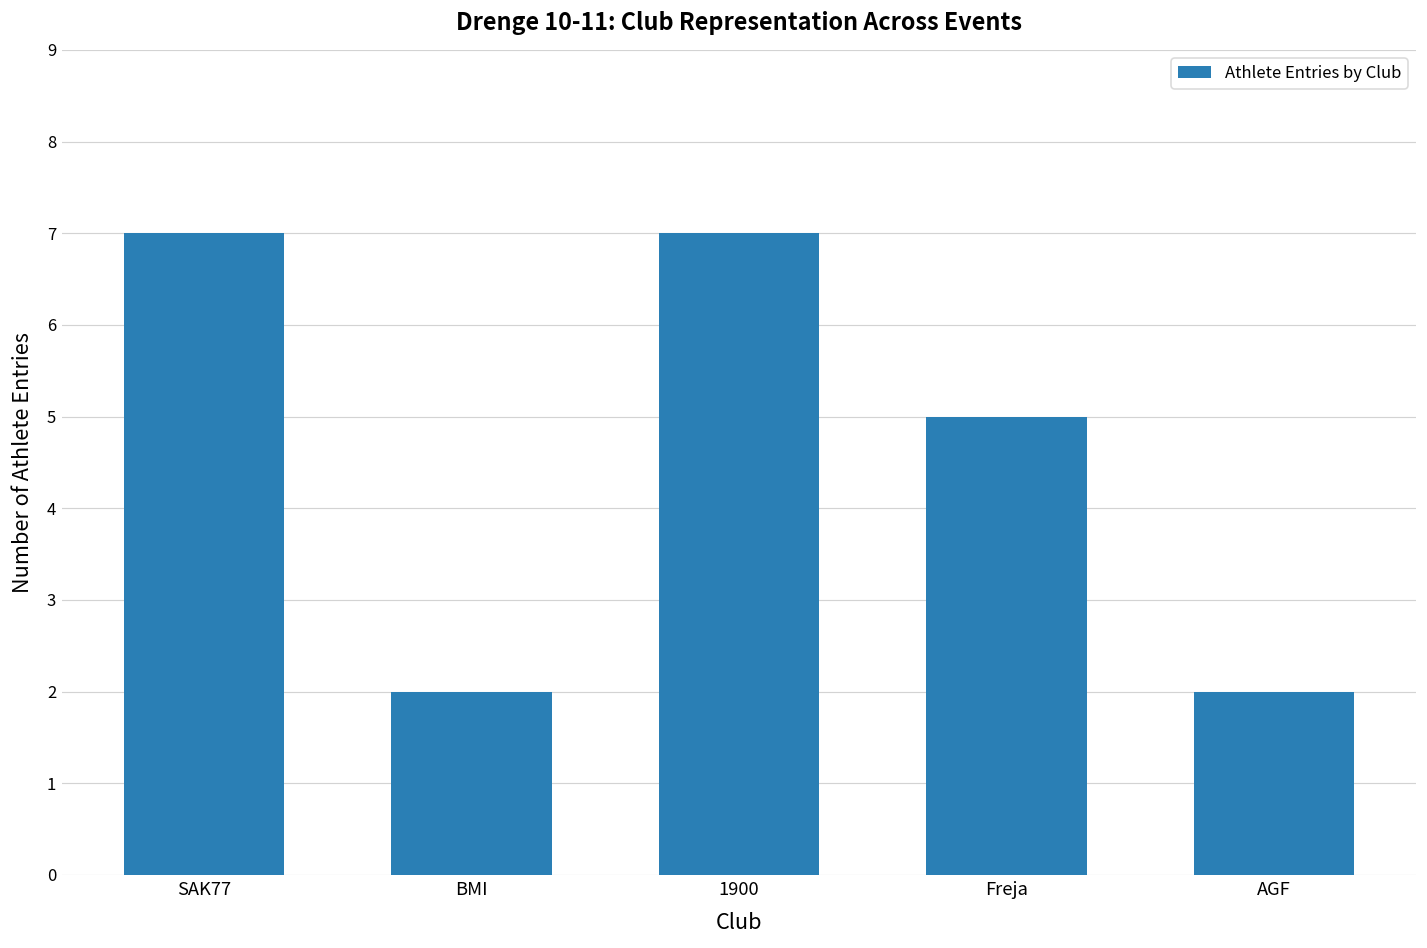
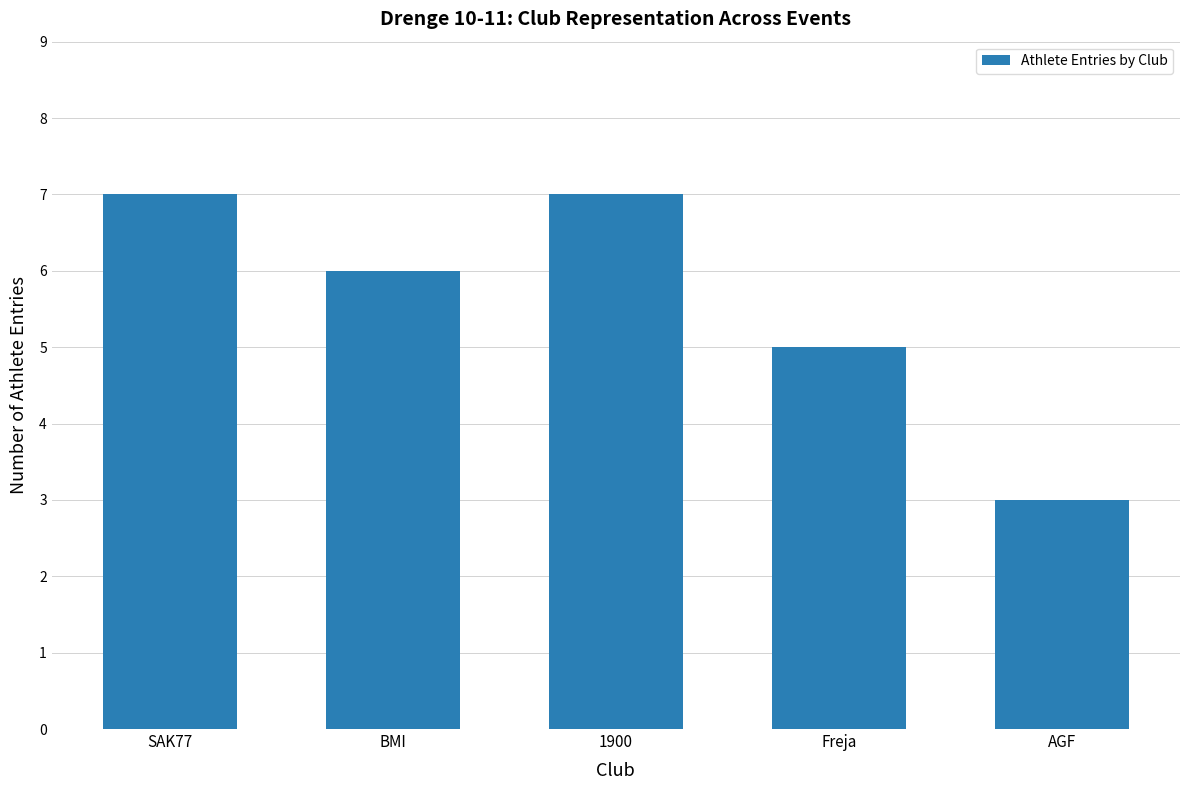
BMI: 2 -> 6
AGF: 2 -> 3
